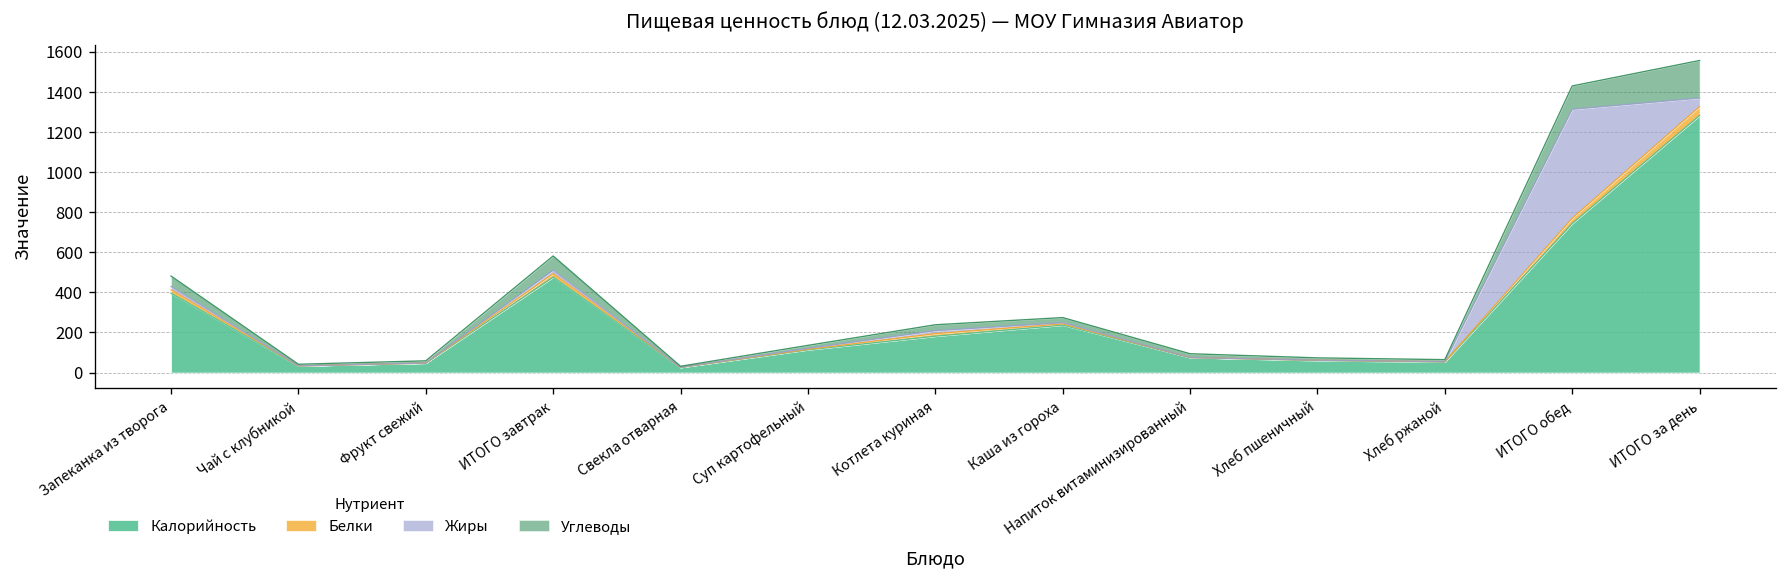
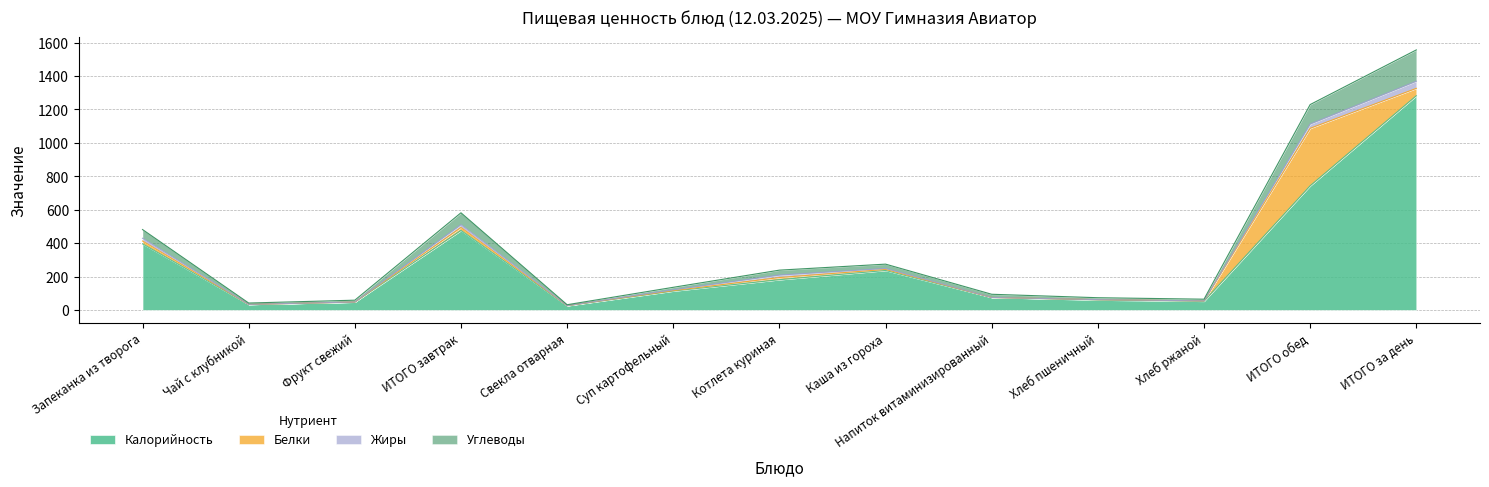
Белки, ИТОГО обед: 30 -> 340
Жиры, ИТОГО обед: 540 -> 30
